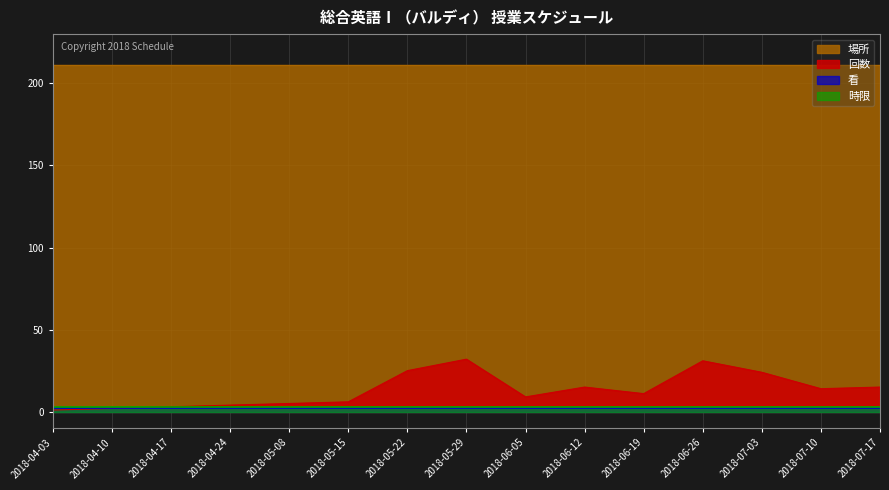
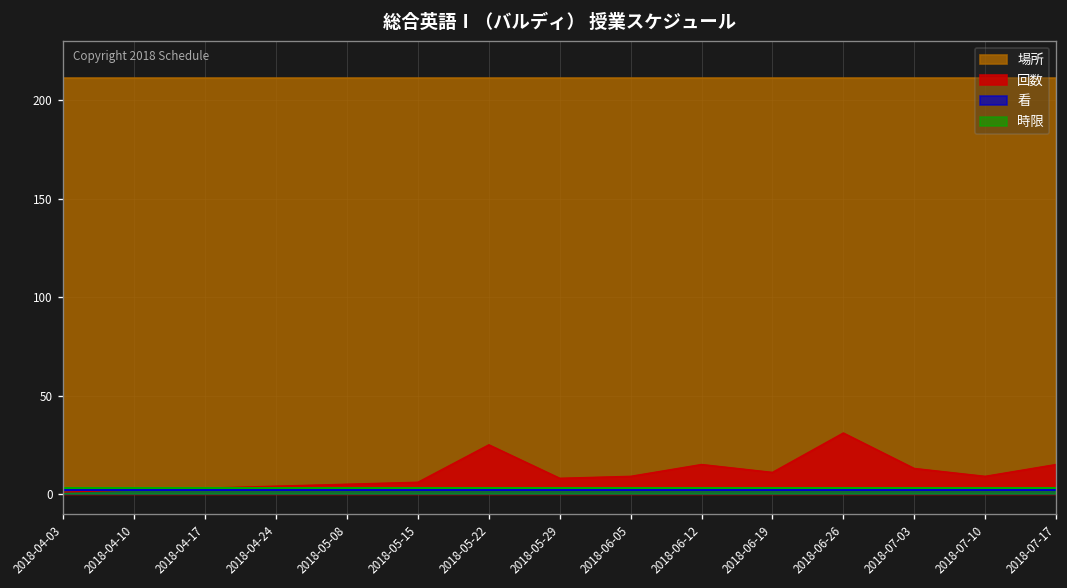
回数, 2018-05-29: 32 -> 8
回数, 2018-07-03: 24 -> 13
回数, 2018-07-10: 14 -> 9
